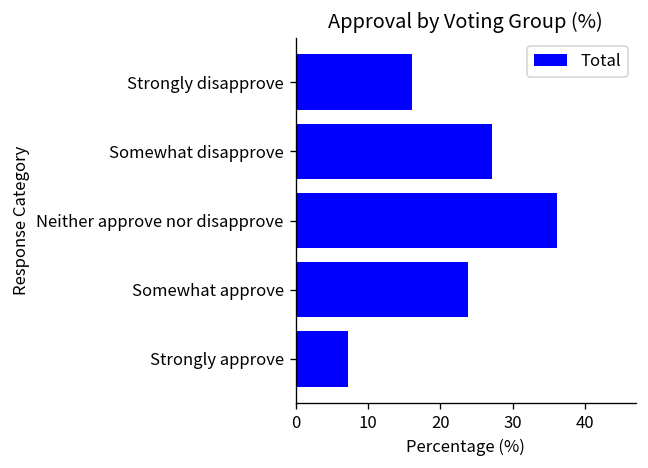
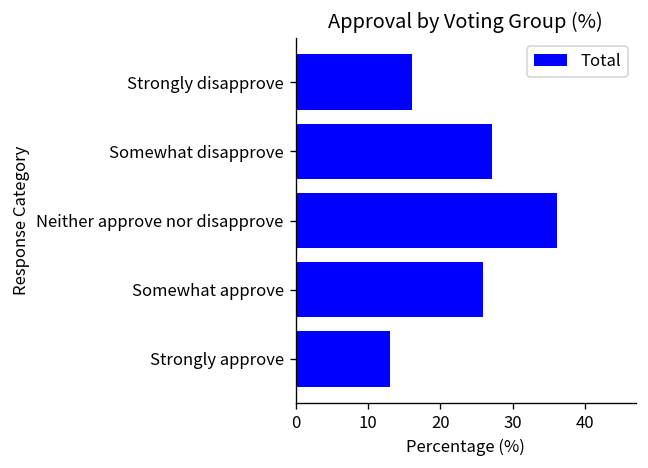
Somewhat approve: 24 -> 26
Strongly approve: 7 -> 13
